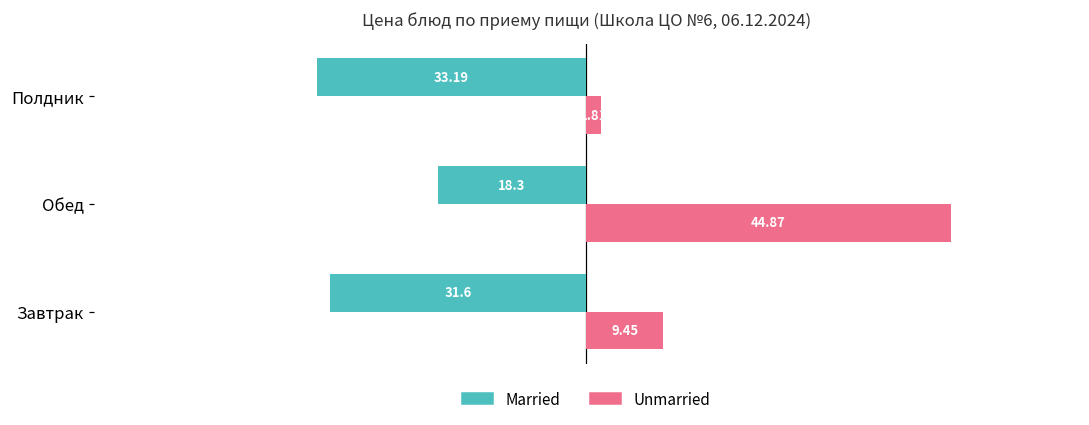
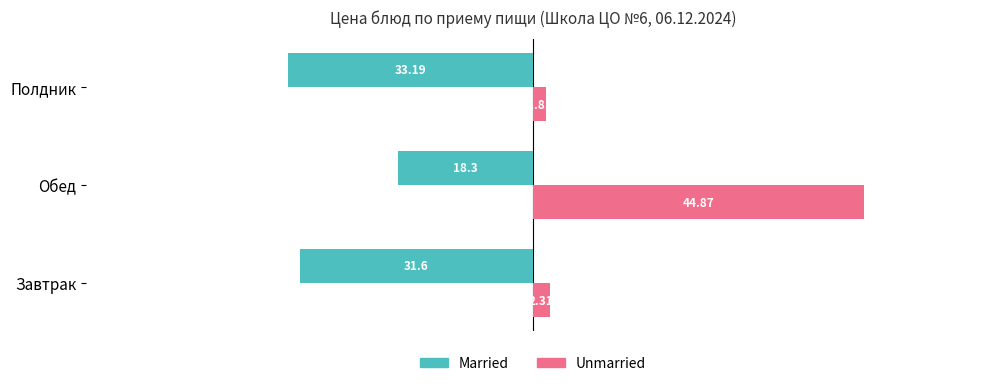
Unmarried, Завтрак: 9.45 -> 2.31
